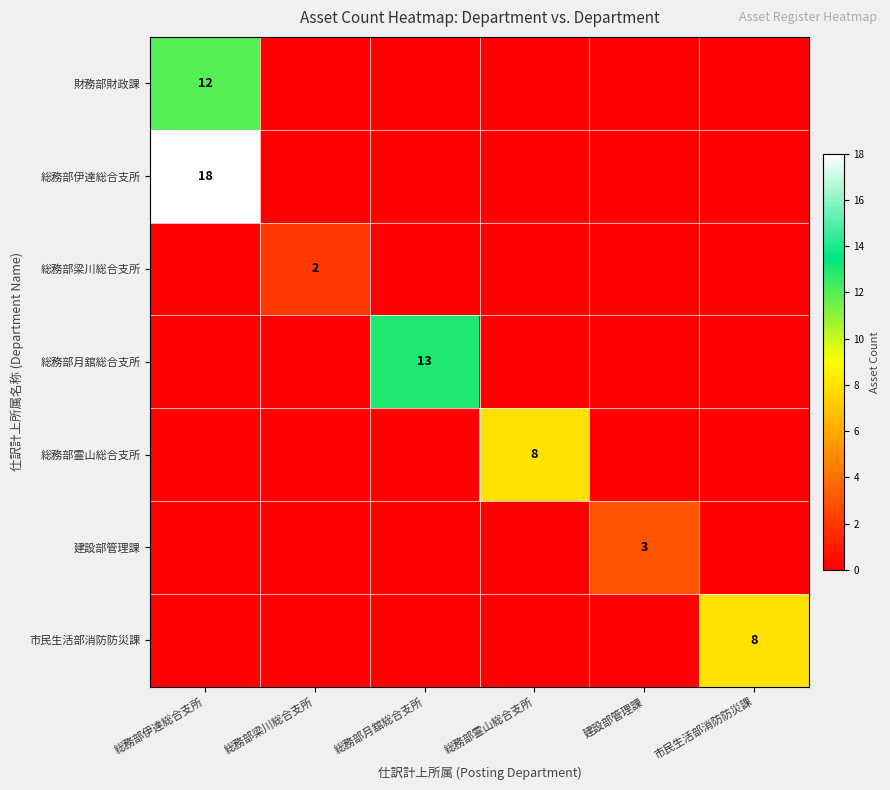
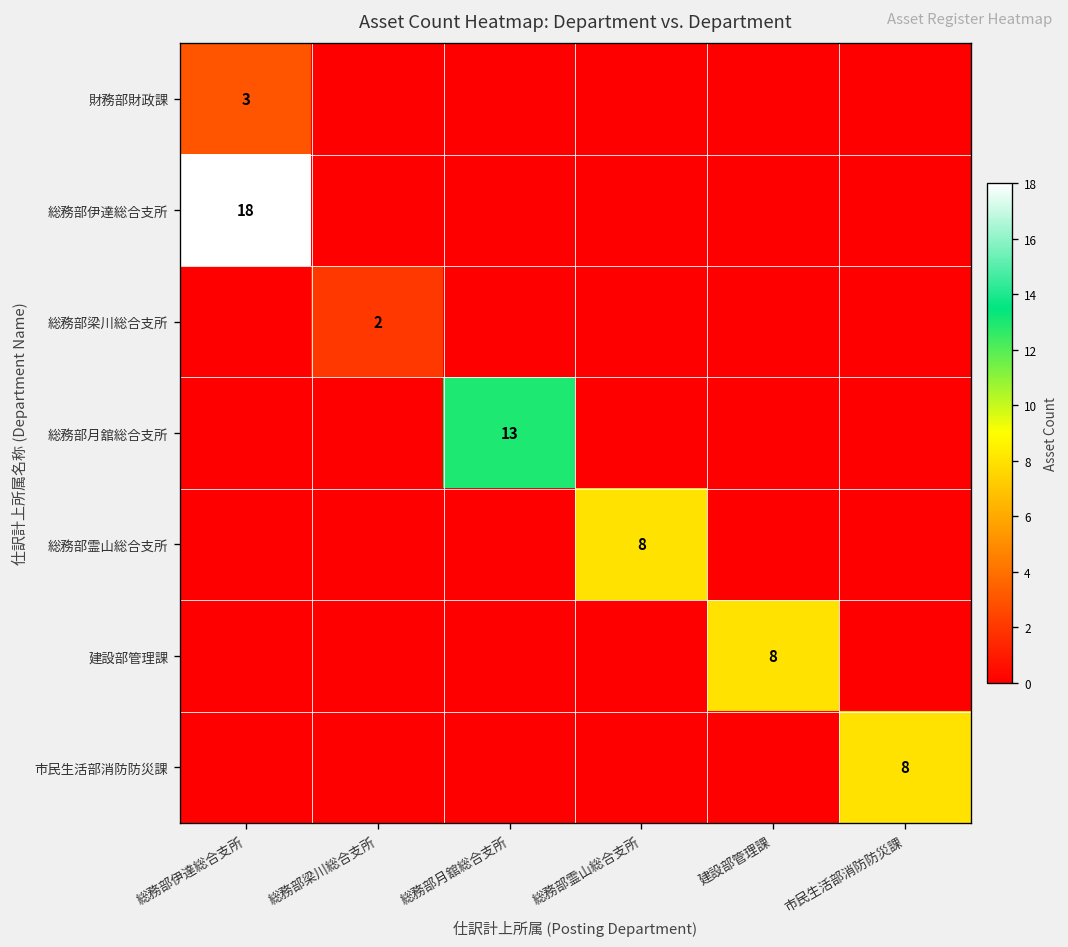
財務部財政課, 総務部伊達総合支所: 12 -> 3
建設部管理課, 建設部管理課: 3 -> 8
